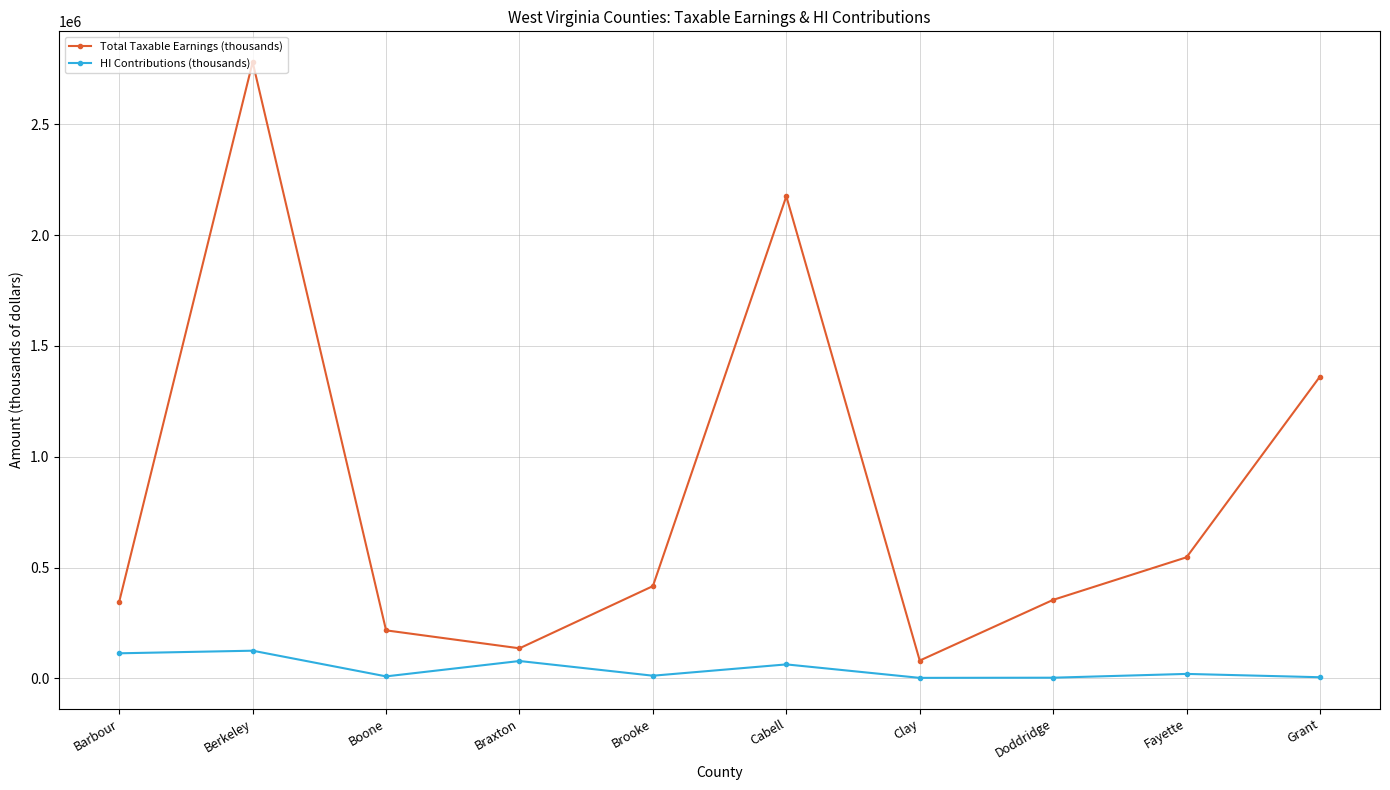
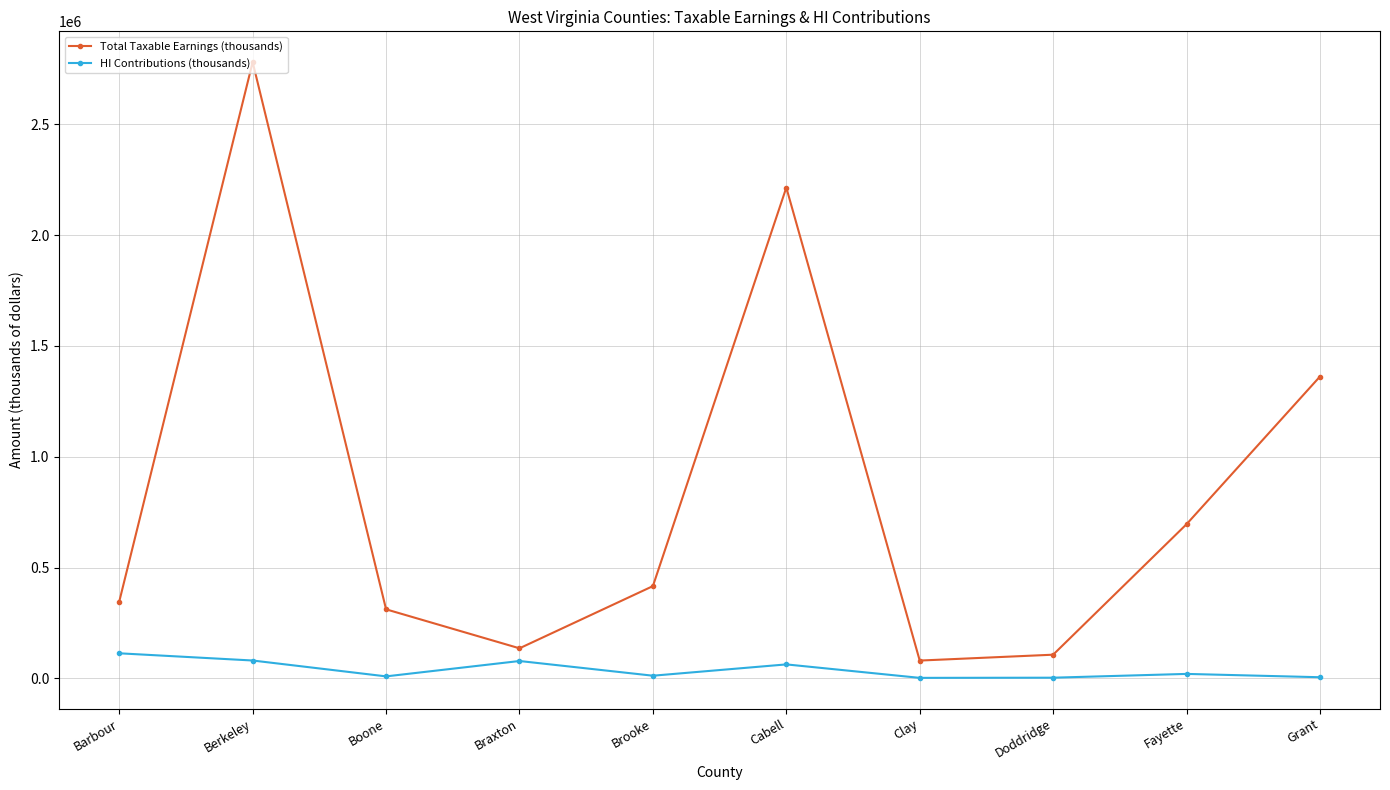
HI Contributions (thousands), Berkeley: 120000 -> 80000
Total Taxable Earnings (thousands), Boone: 220000 -> 310000
Total Taxable Earnings (thousands), Cabell: 2180000 -> 2210000
Total Taxable Earnings (thousands), Doddridge: 350000 -> 110000
Total Taxable Earnings (thousands), Fayette: 550000 -> 700000
